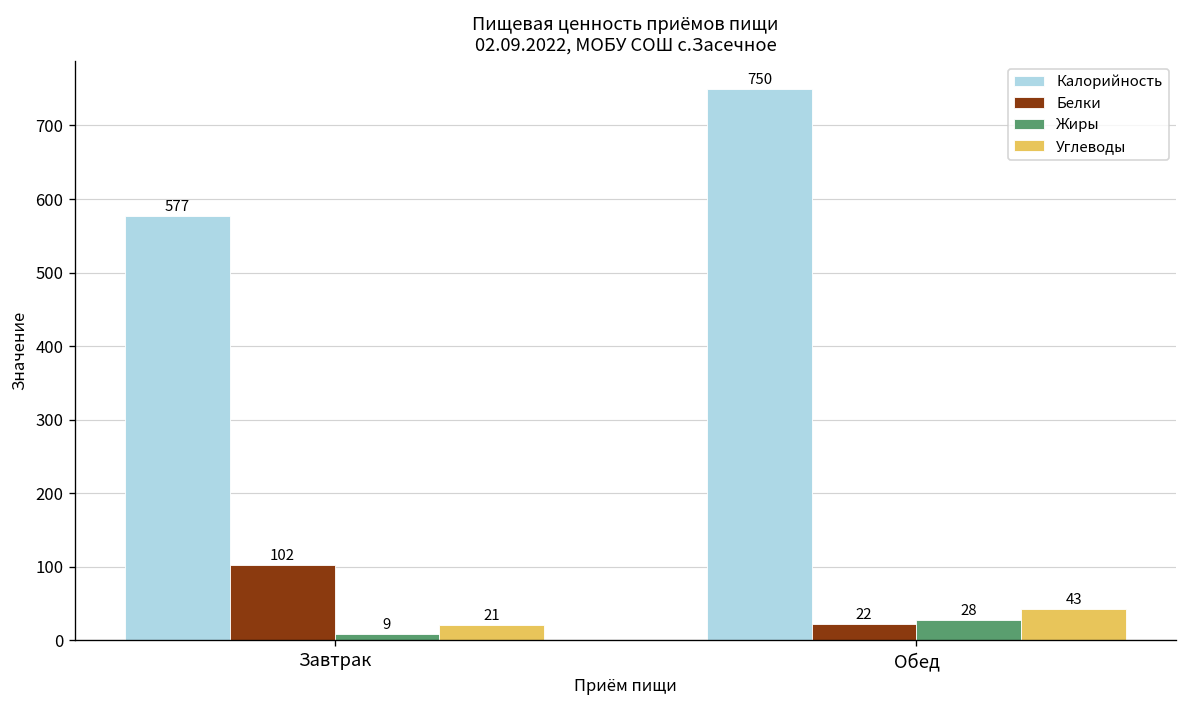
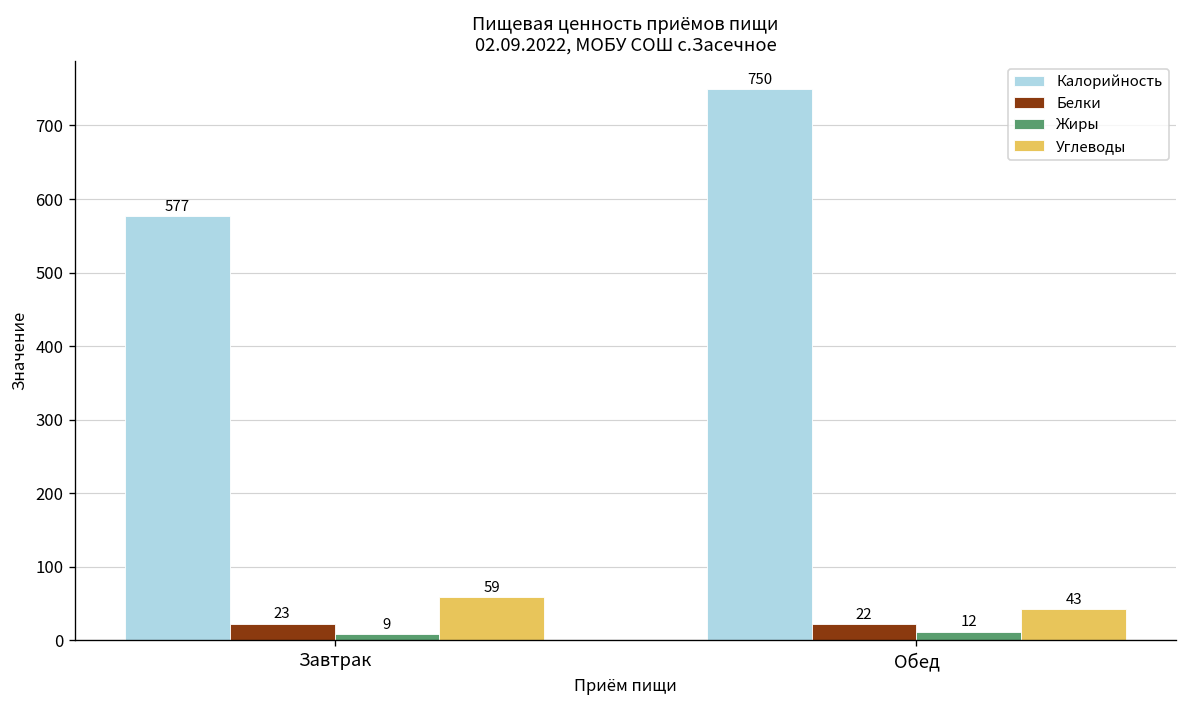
Белки, Завтрак: 102 -> 23
Углеводы, Завтрак: 21 -> 59
Жиры, Обед: 28 -> 12
